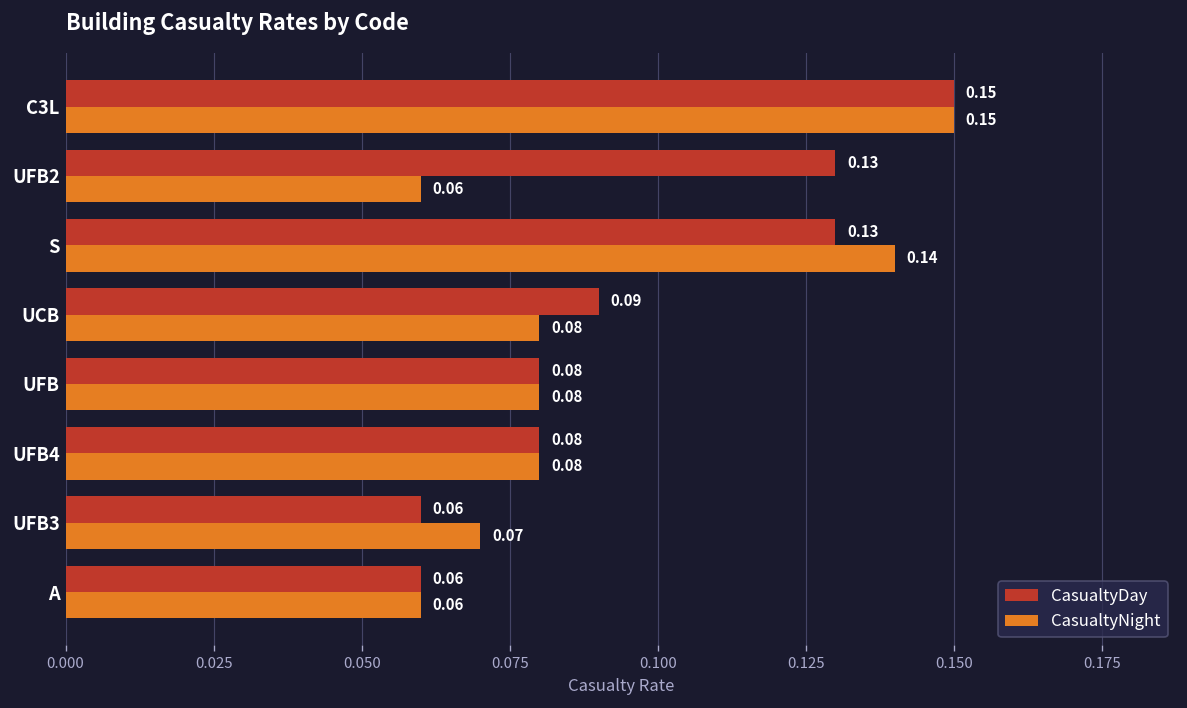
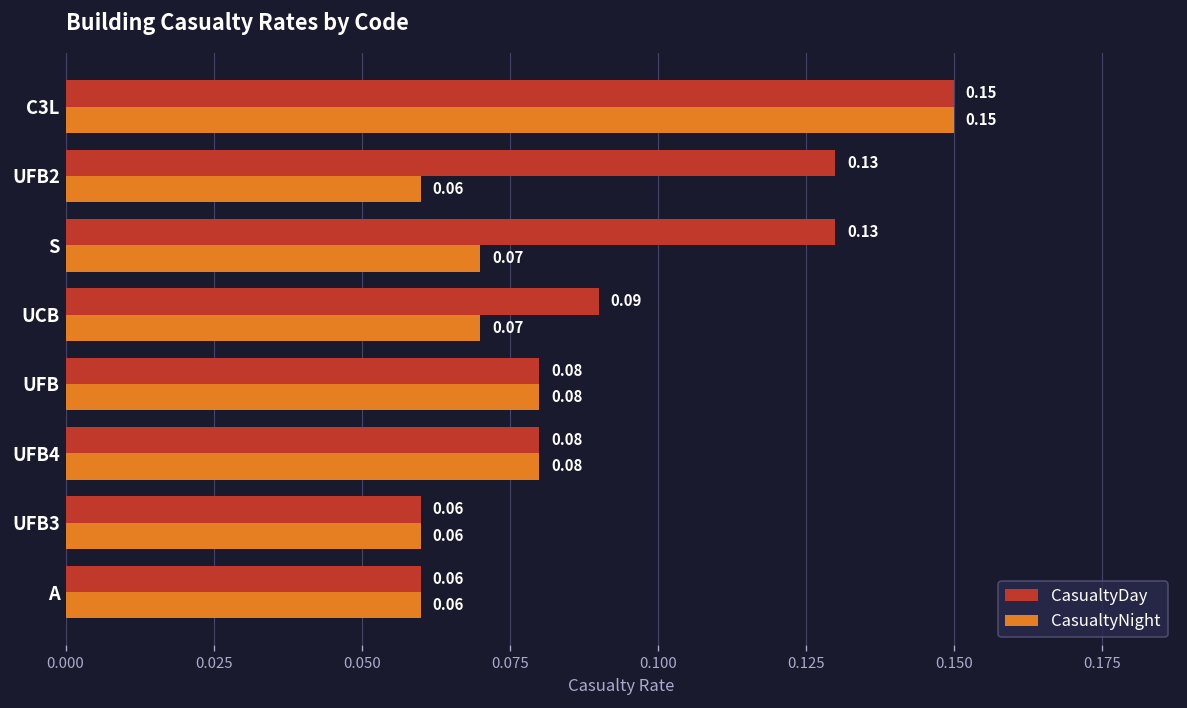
CasualtyNight, S: 0.14 -> 0.07
CasualtyNight, UCB: 0.08 -> 0.07
CasualtyNight, UFB3: 0.07 -> 0.06
